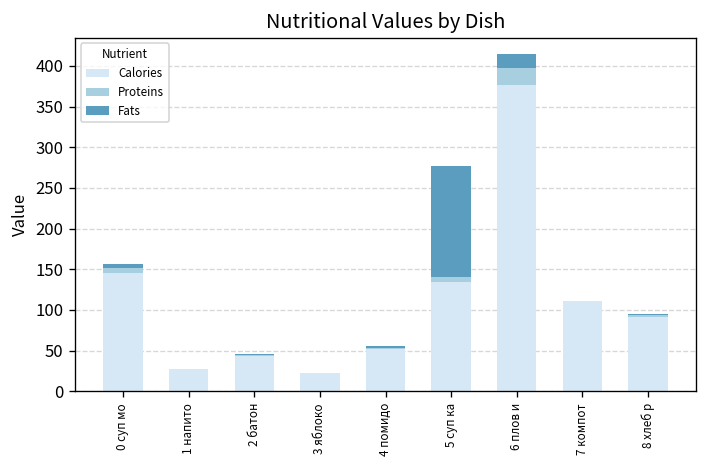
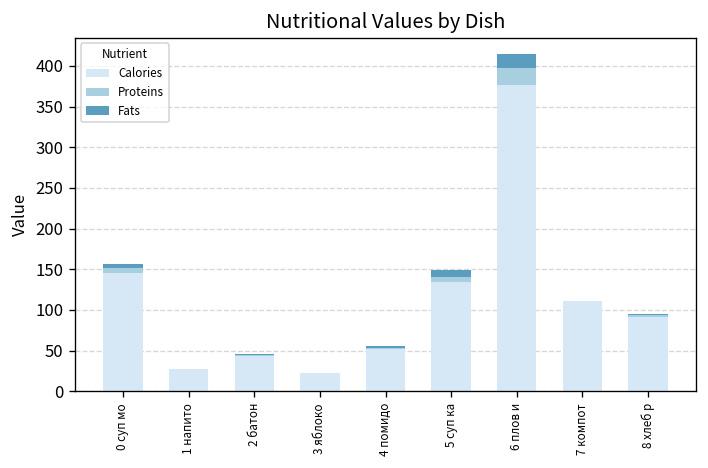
Fats, 5 суп ка: 140 -> 10
